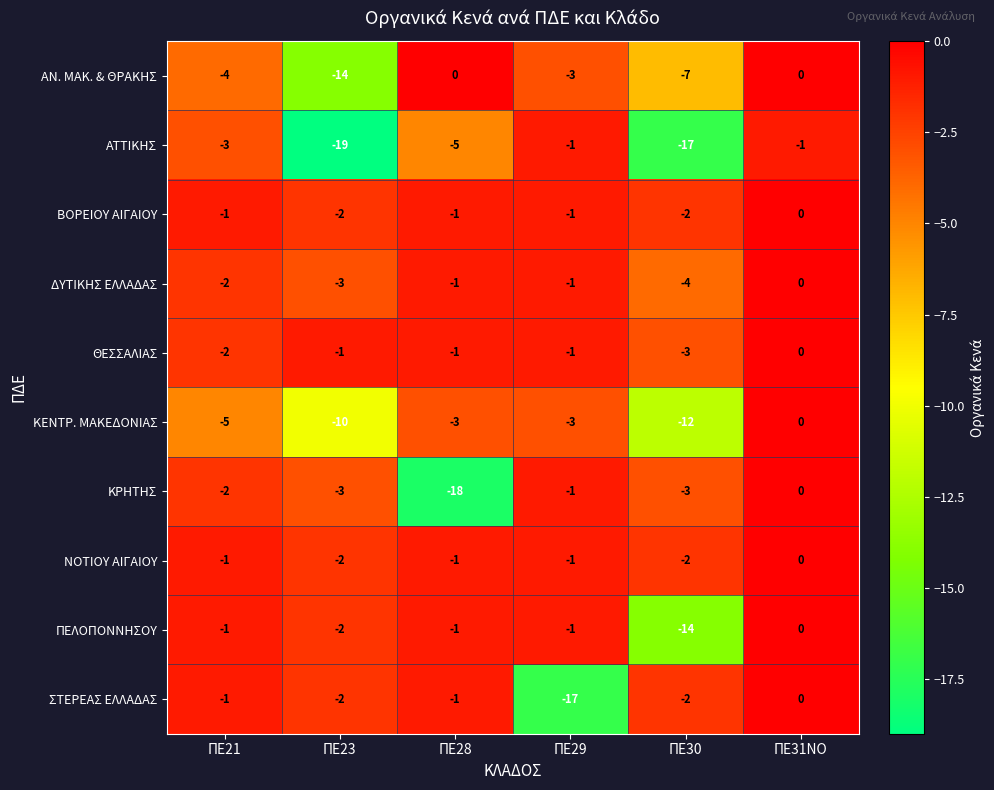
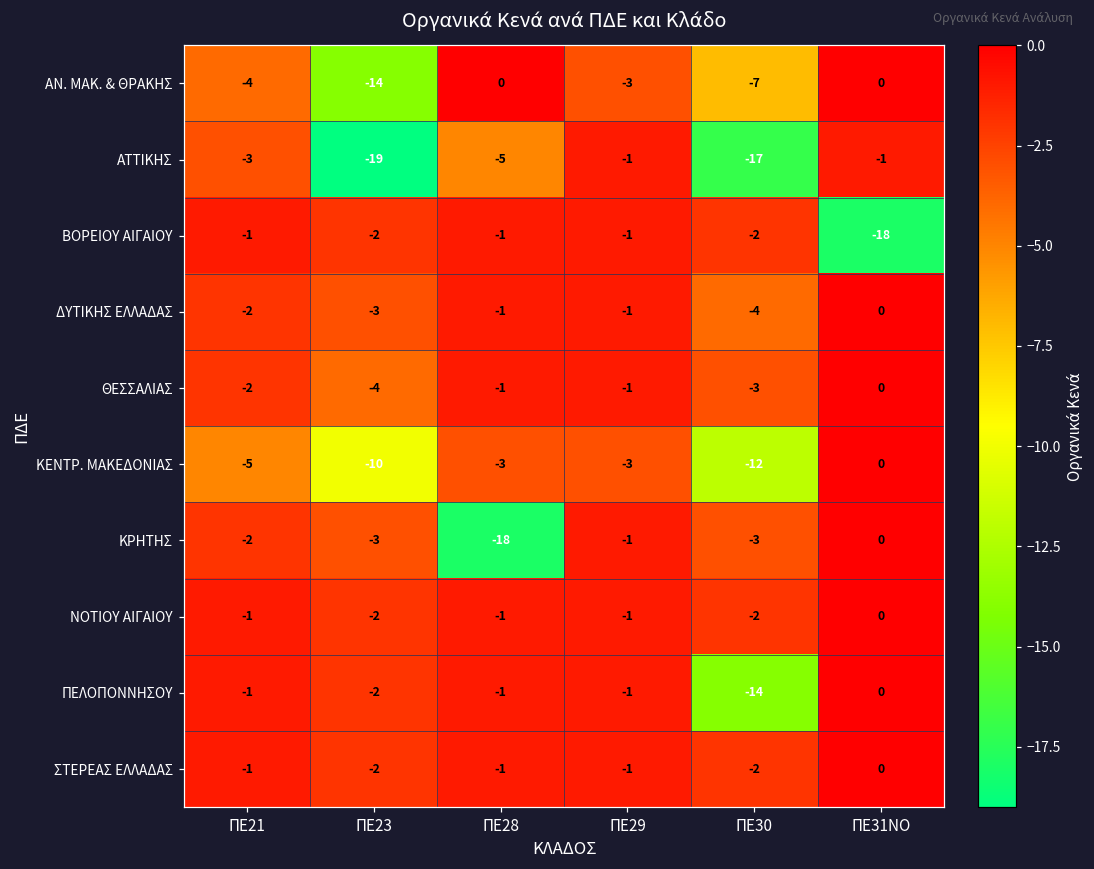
ΒΟΡΕΙΟΥ ΑΙΓΑΙΟΥ, ΠΕ31ΝΟ: 0 -> -18
ΘΕΣΣΑΛΙΑΣ, ΠΕ23: -1 -> -4
ΣΤΕΡΕΑΣ ΕΛΛΑΔΑΣ, ΠΕ29: -17 -> -1
